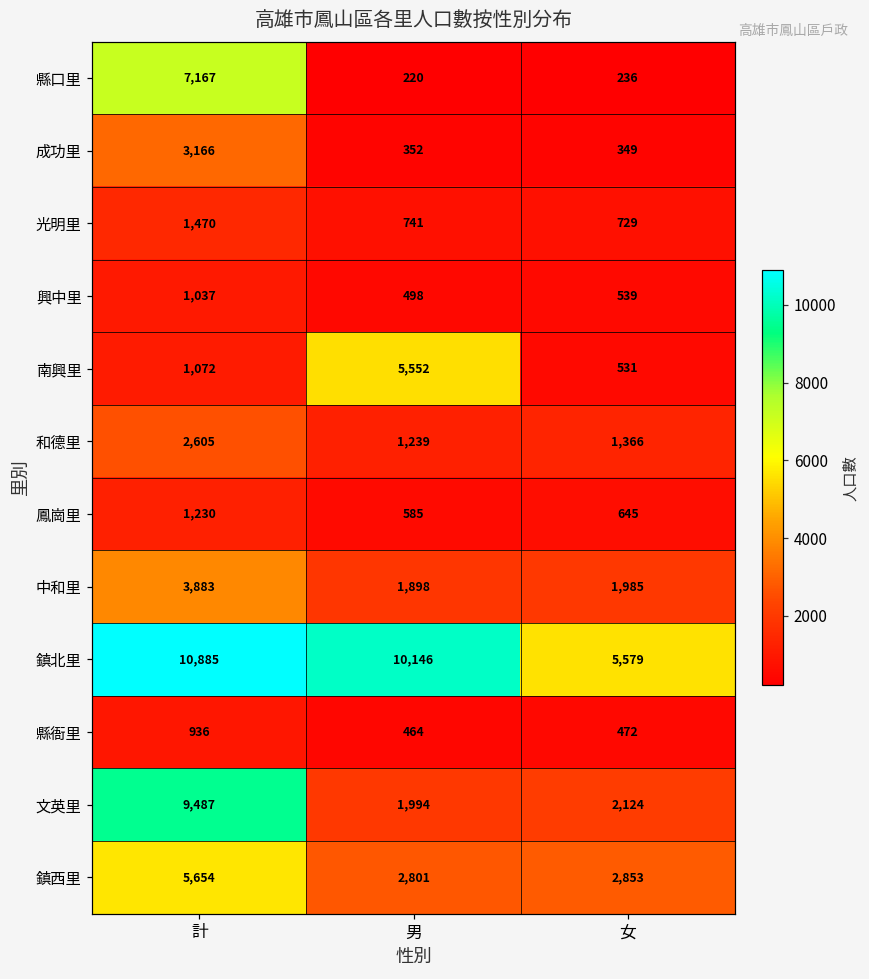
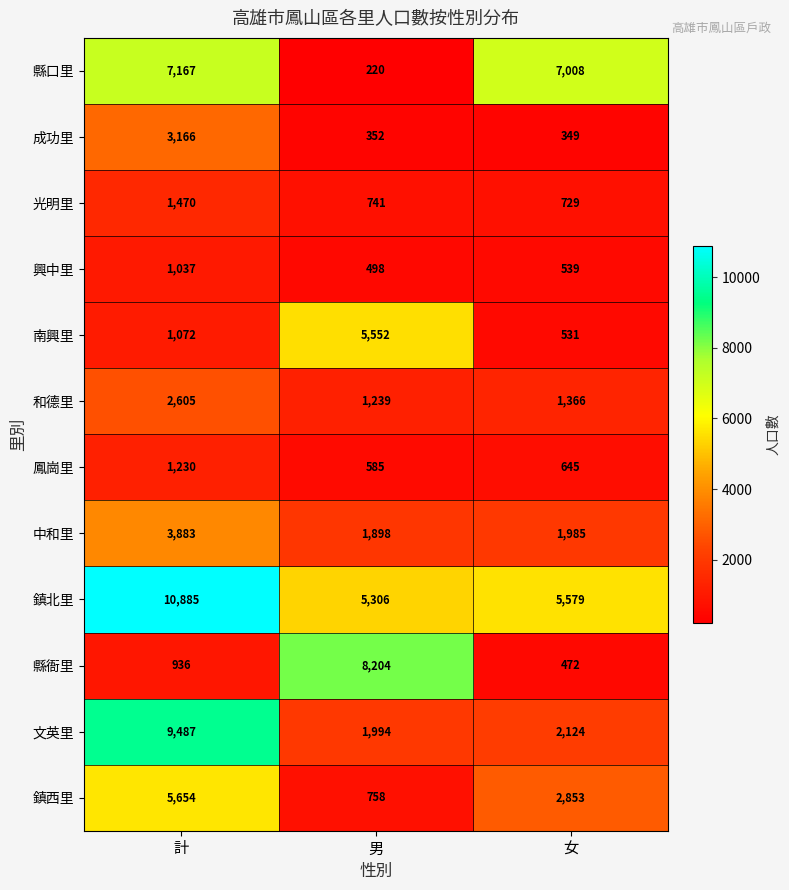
縣口里, 女: 236 -> 7,008
鎮北里, 男: 10,146 -> 5,306
縣衙里, 男: 464 -> 8,204
鎮西里, 男: 2,801 -> 758
